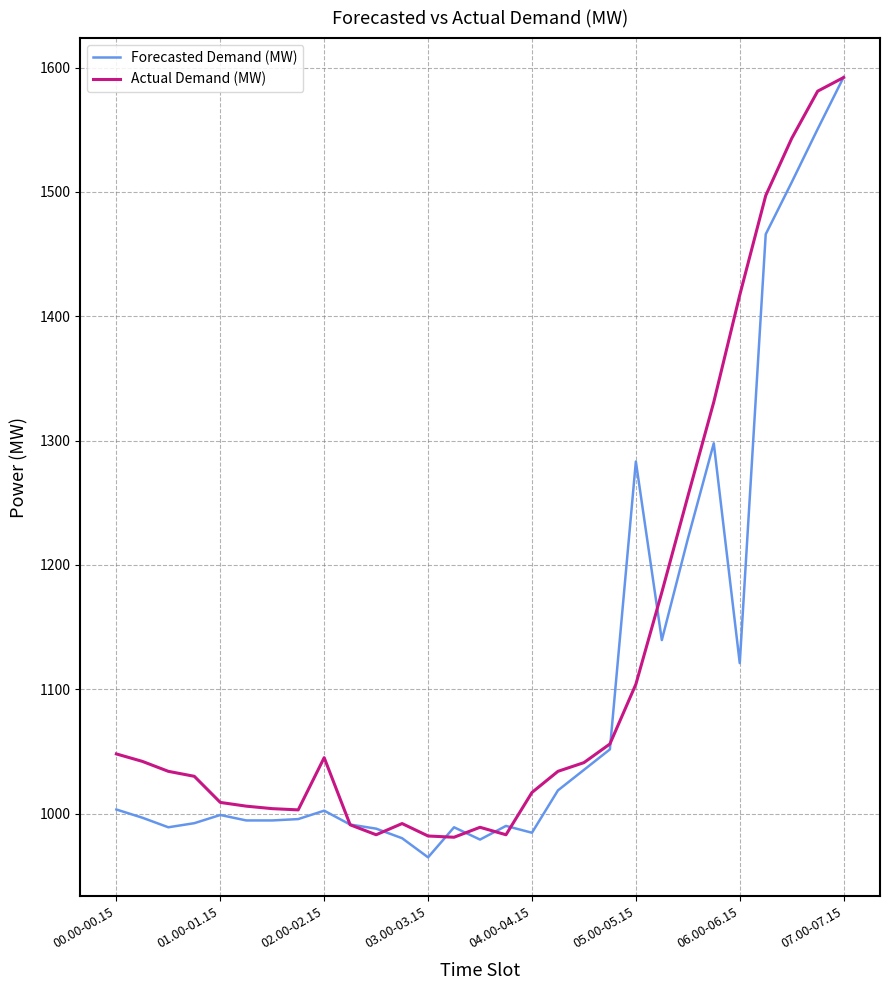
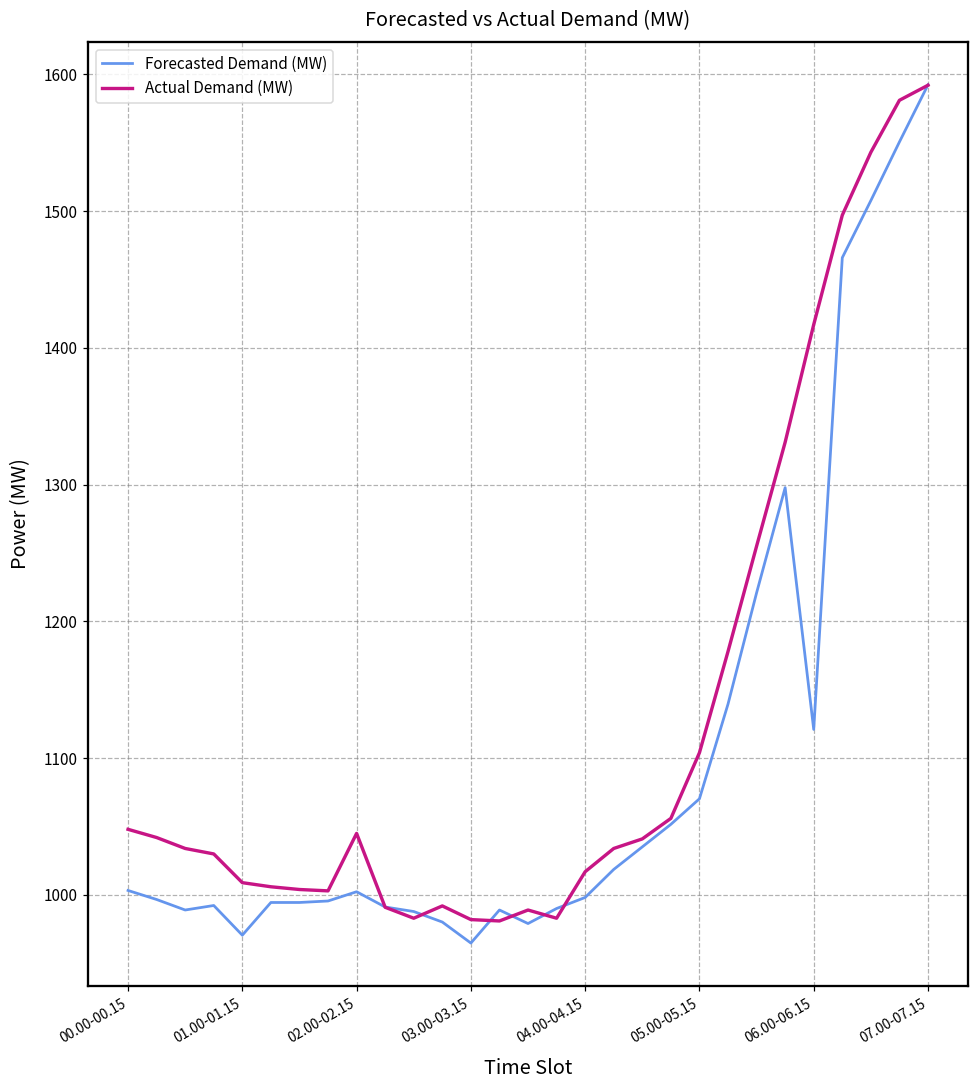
Forecasted Demand (MW), 01.00-01.15: 999 -> 971
Forecasted Demand (MW), 04.00-04.15: 985 -> 998
Forecasted Demand (MW), 05.00-05.15: 1283 -> 1070
